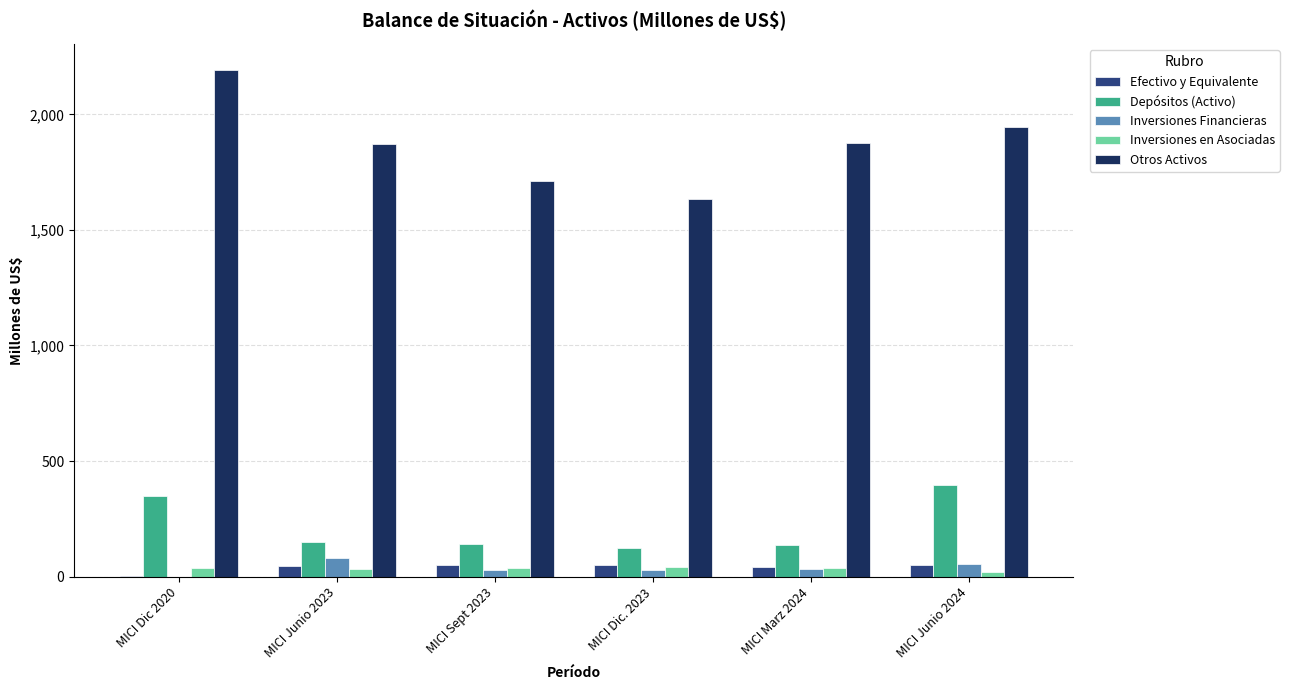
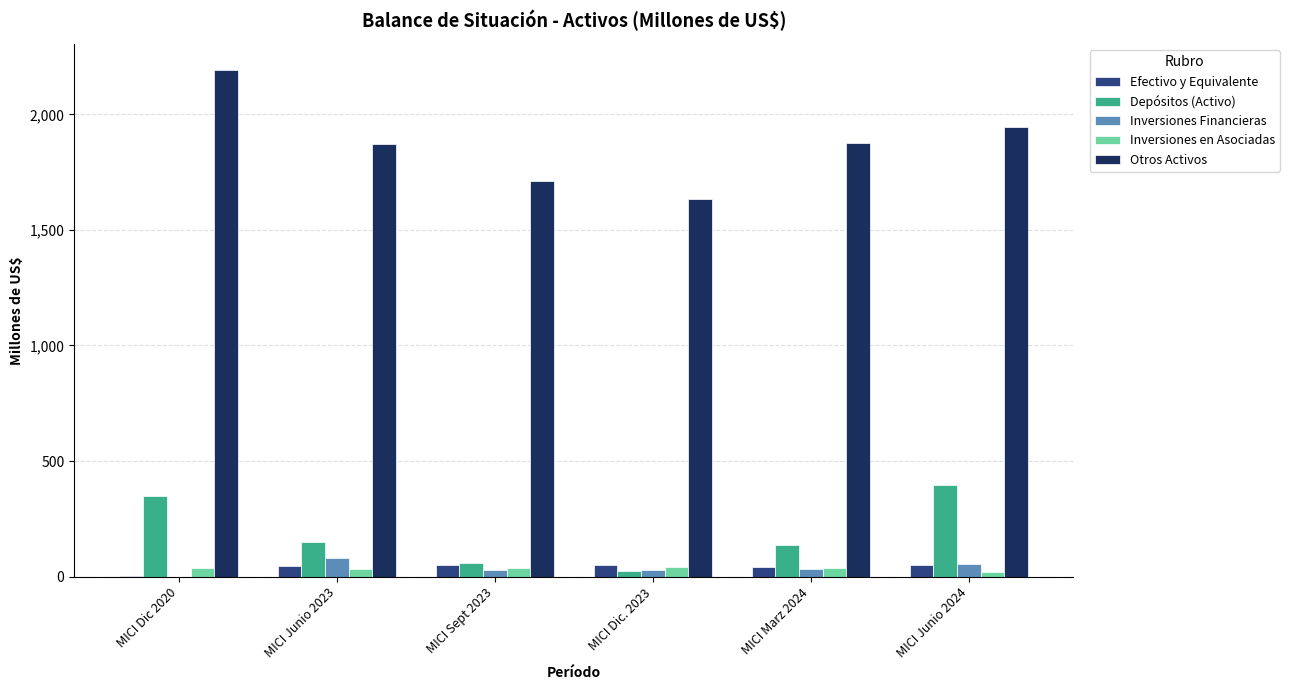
Depósitos (Activo), MICI Sept 2023: 140 -> 60
Depósitos (Activo), MICI Dic. 2023: 130 -> 20
